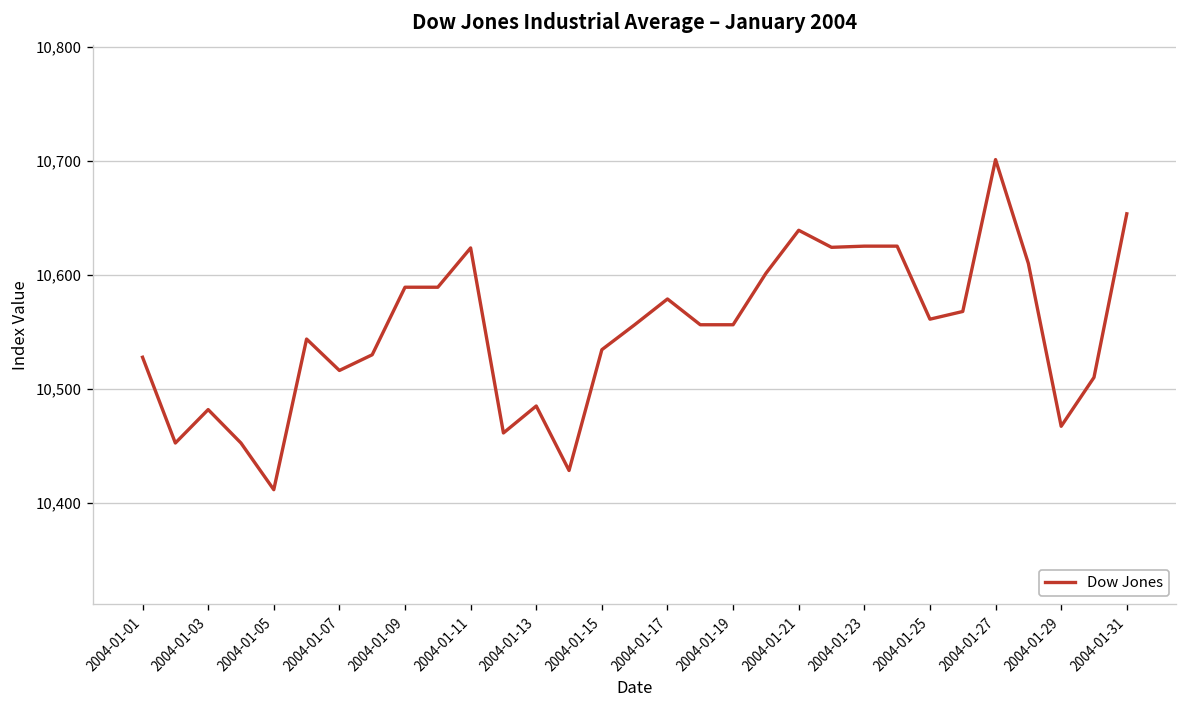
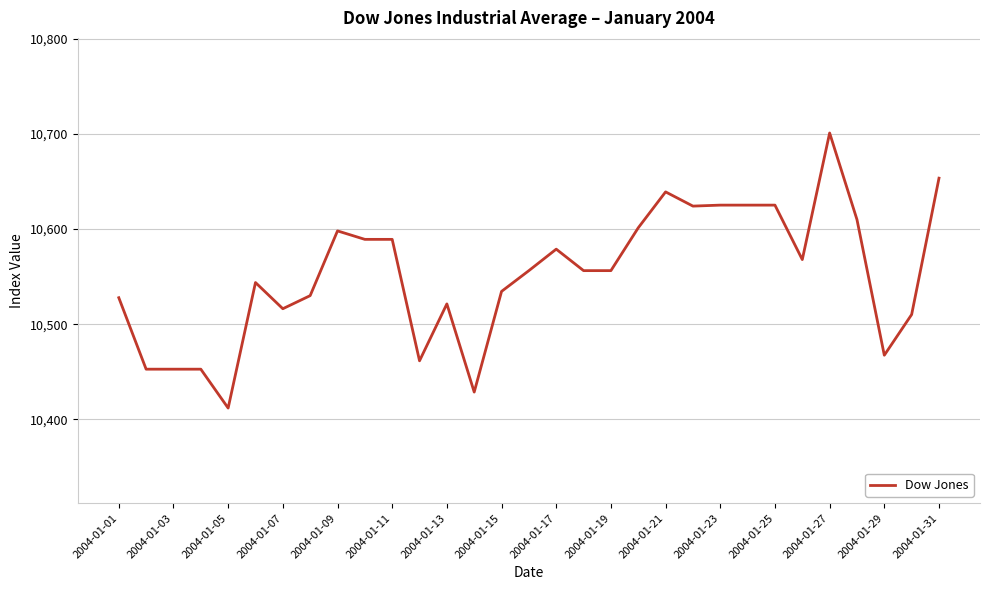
2004-01-03: 10,480 -> 10,450
2004-01-09: 10,590 -> 10,600
2004-01-11: 10,620 -> 10,590
2004-01-13: 10,490 -> 10,520
2004-01-25: 10,560 -> 10,630
